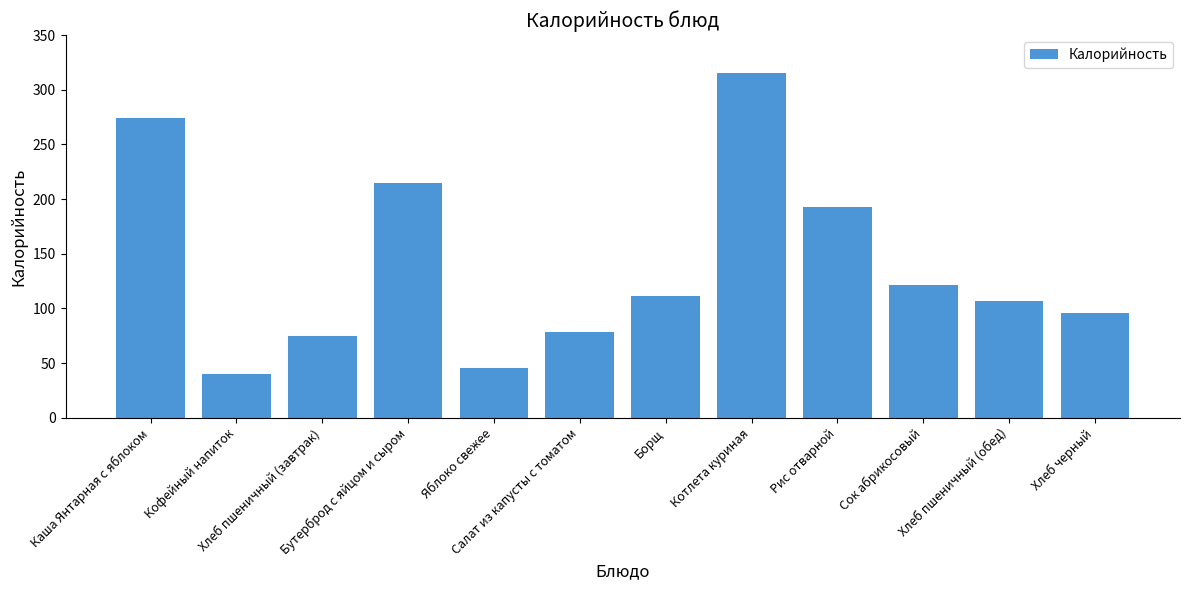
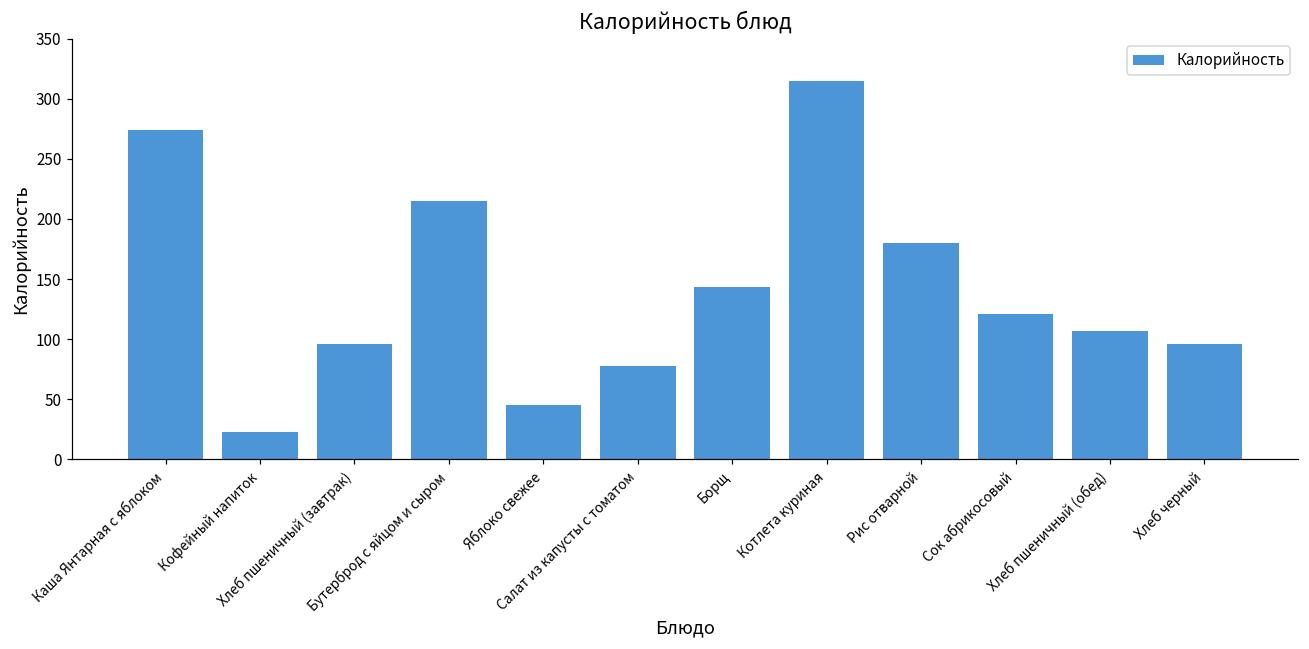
Кофейный напиток: 40 -> 23
Хлеб пшеничный (завтрак): 75 -> 96
Борщ: 112 -> 144
Рис отварной: 193 -> 180
